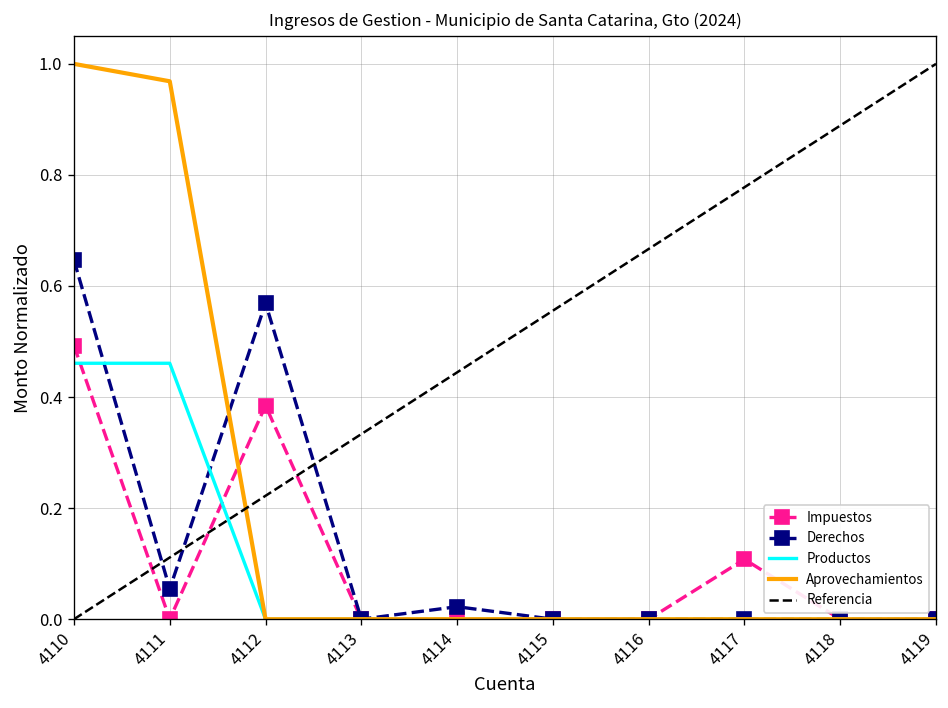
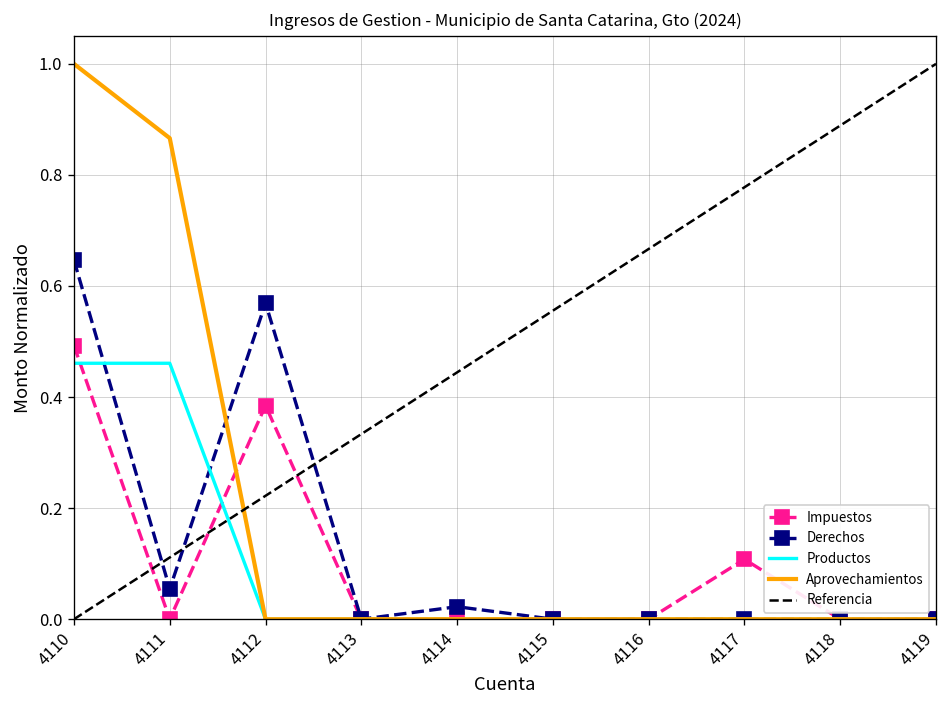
Aprovechamientos, 4111: 0.97 -> 0.87
